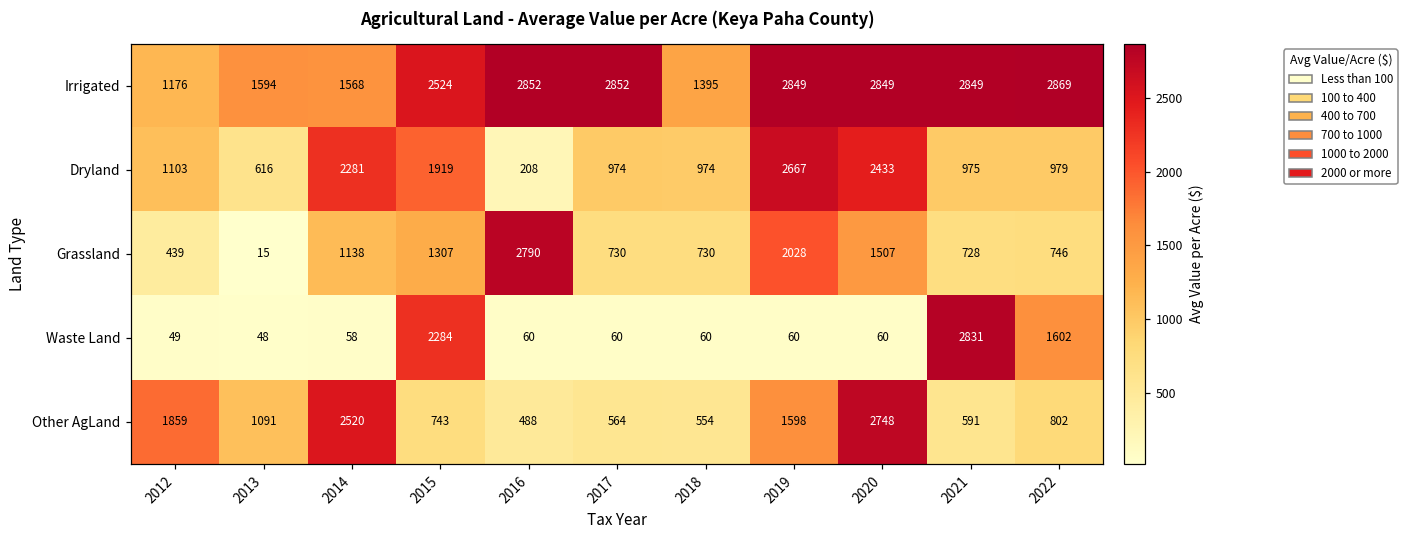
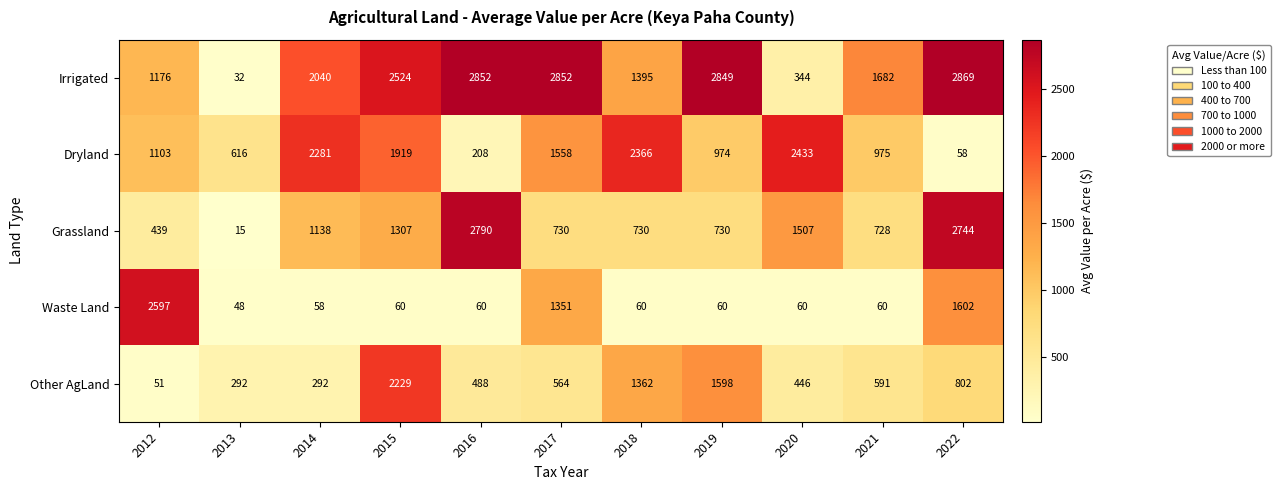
Irrigated, 2013: 1594 -> 32
Irrigated, 2014: 1568 -> 2040
Irrigated, 2020: 2849 -> 344
Irrigated, 2021: 2849 -> 1682
Dryland, 2017: 974 -> 1558
Dryland, 2018: 974 -> 2366
Dryland, 2019: 2667 -> 974
Dryland, 2022: 979 -> 58
Grassland, 2019: 2028 -> 730
Grassland, 2022: 746 -> 2744
Waste Land, 2012: 49 -> 2597
Waste Land, 2015: 2284 -> 60
Waste Land, 2017: 60 -> 1351
Waste Land, 2021: 2831 -> 60
Other AgLand, 2012: 1859 -> 51
Other AgLand, 2013: 1091 -> 292
Other AgLand, 2014: 2520 -> 292
Other AgLand, 2015: 743 -> 2229
Other AgLand, 2018: 554 -> 1362
Other AgLand, 2020: 2748 -> 446
